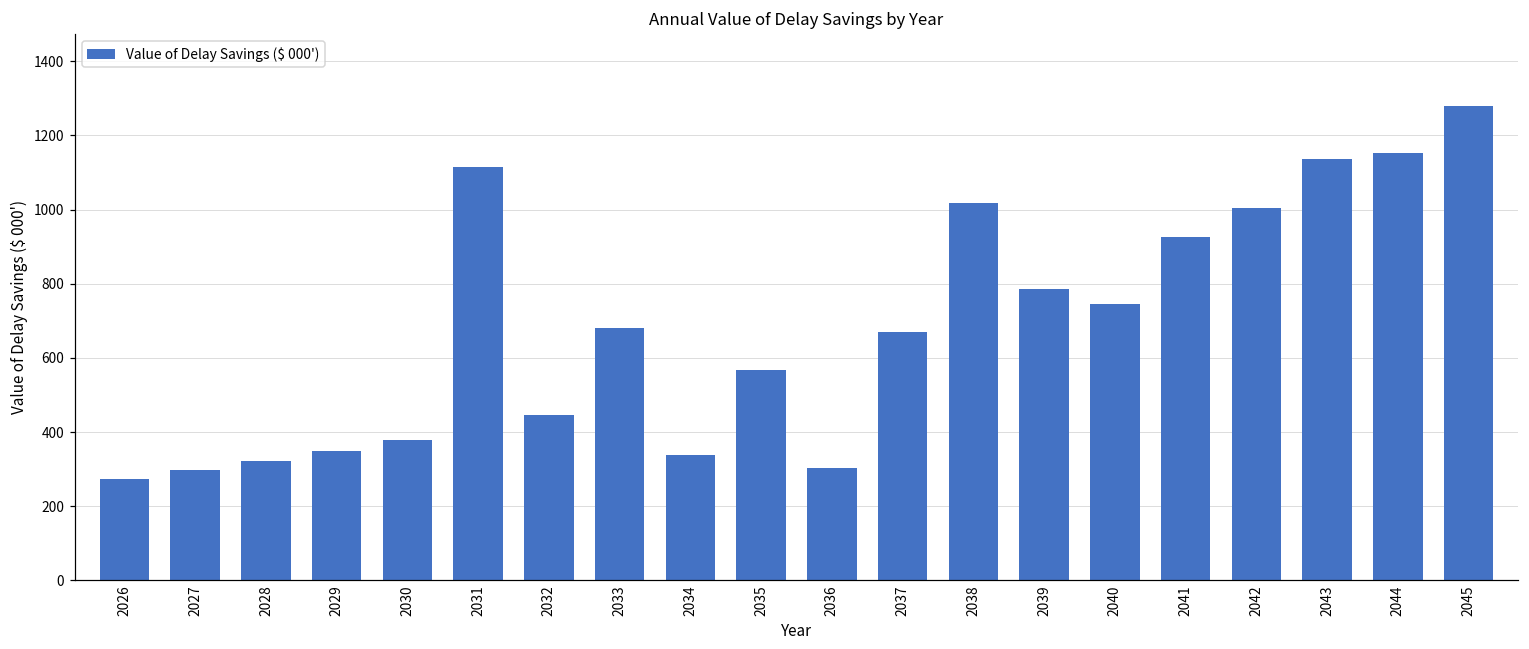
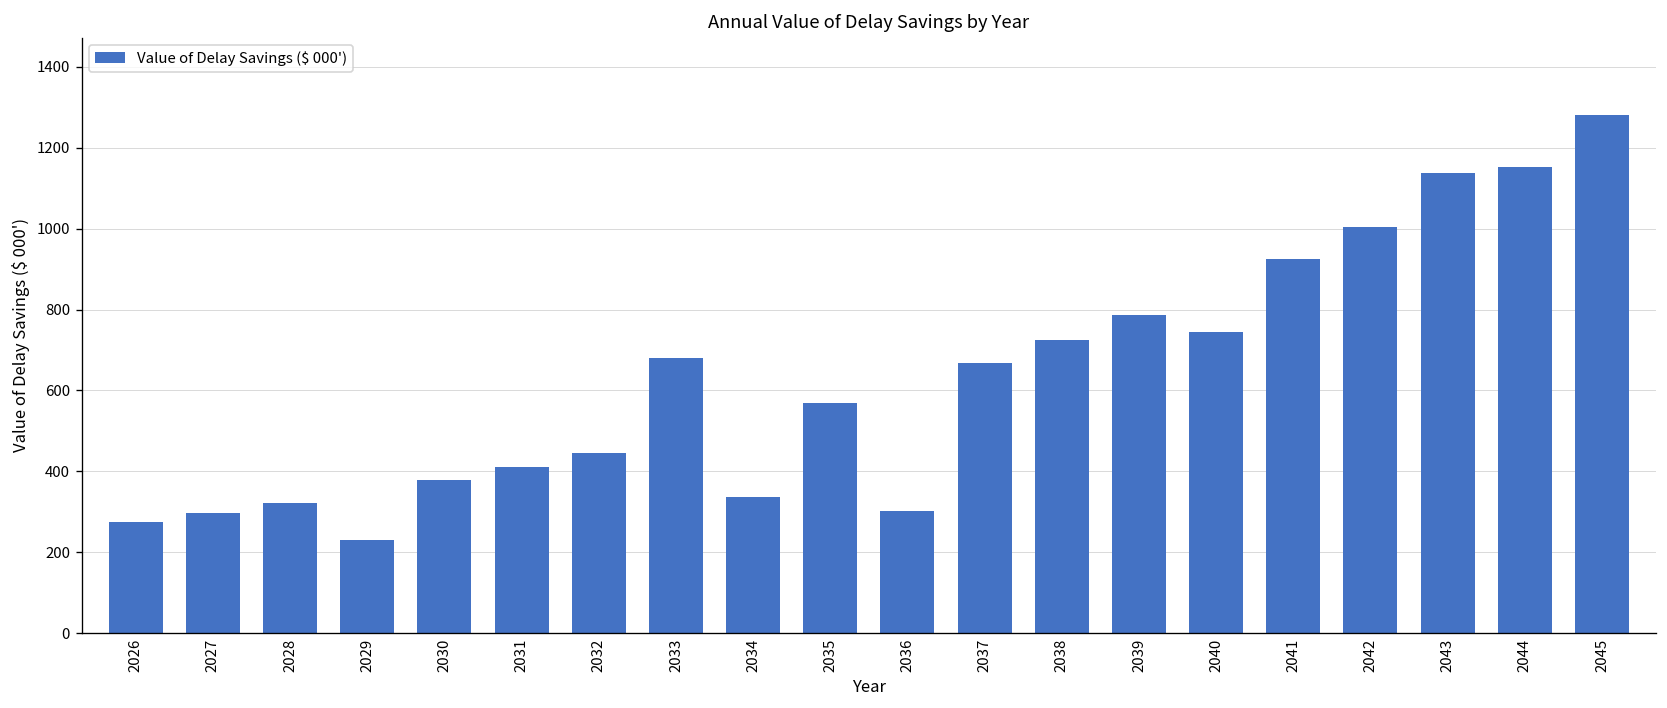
2029: 350 -> 230
2031: 1120 -> 410
2038: 1020 -> 730
